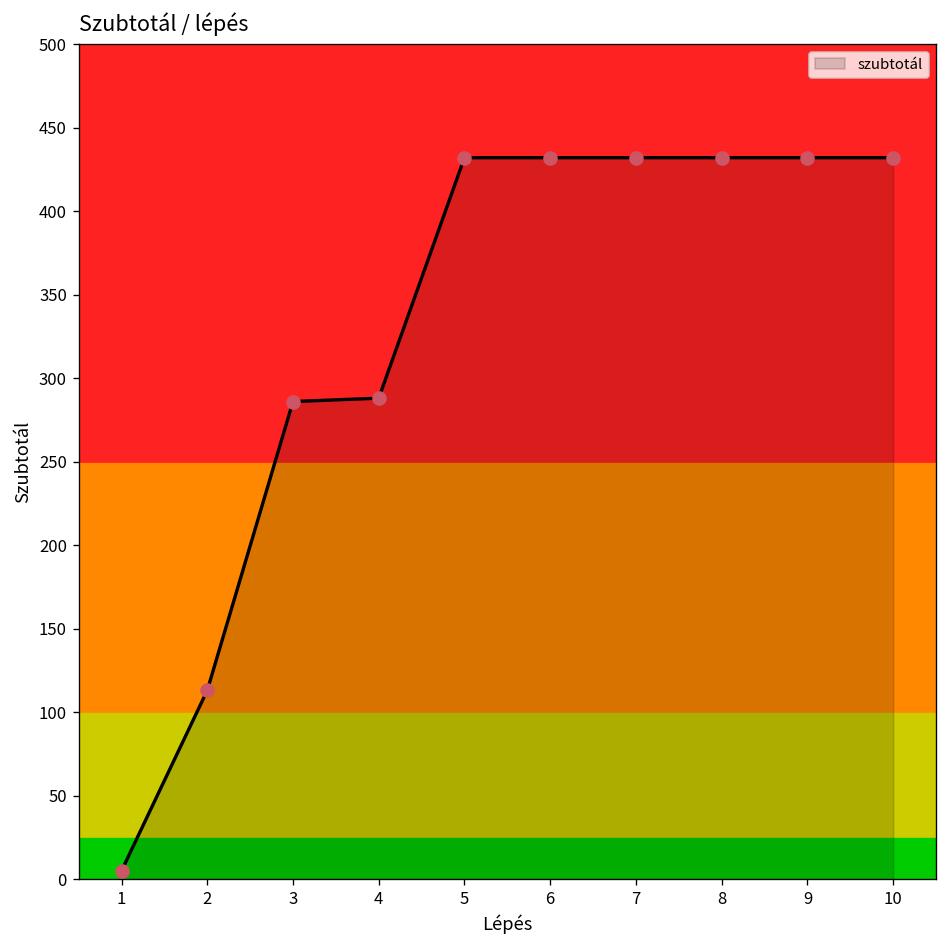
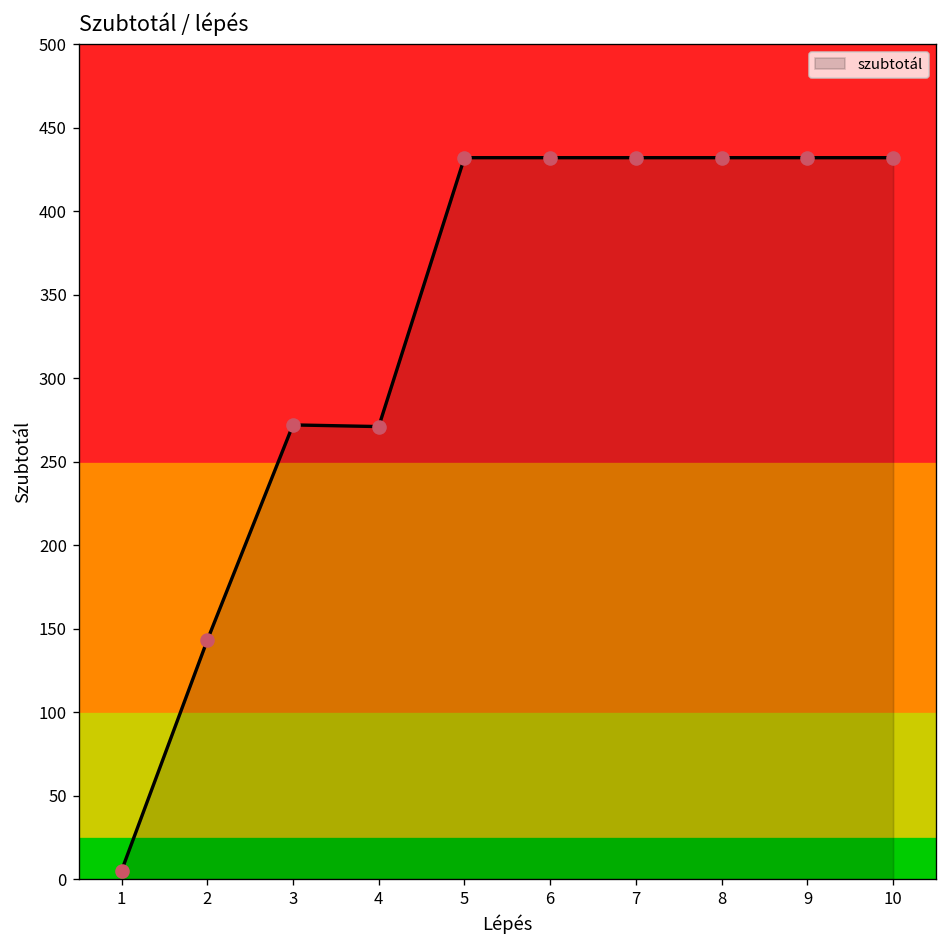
2: 113 -> 143
3: 286 -> 272
4: 288 -> 271
